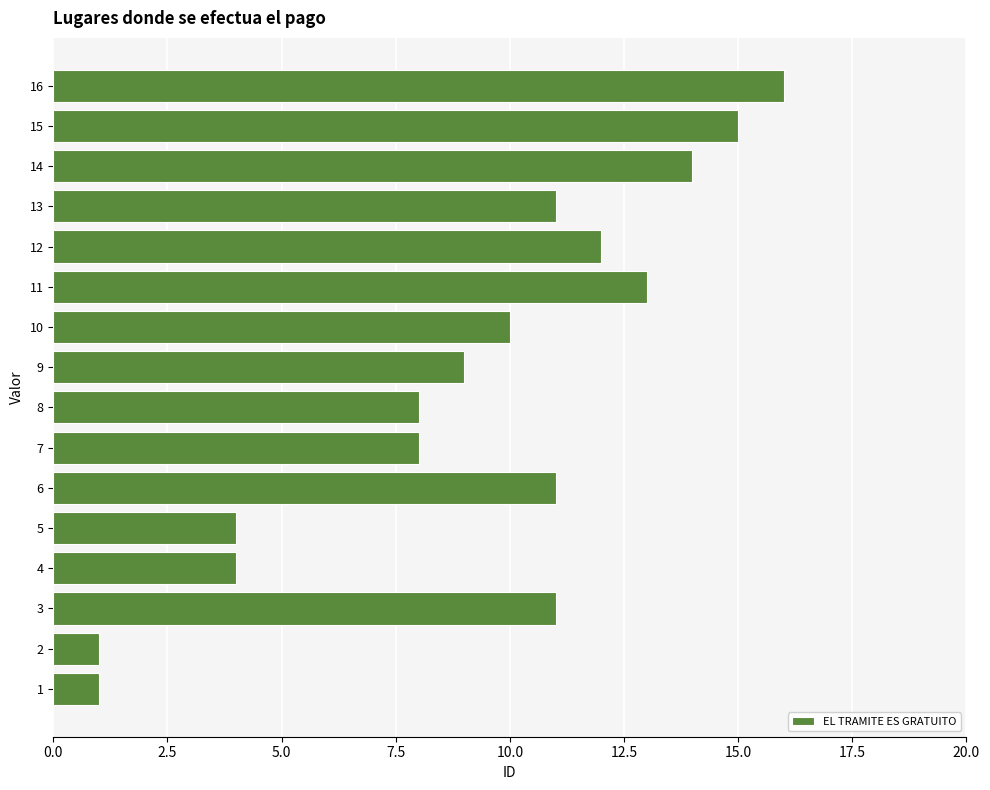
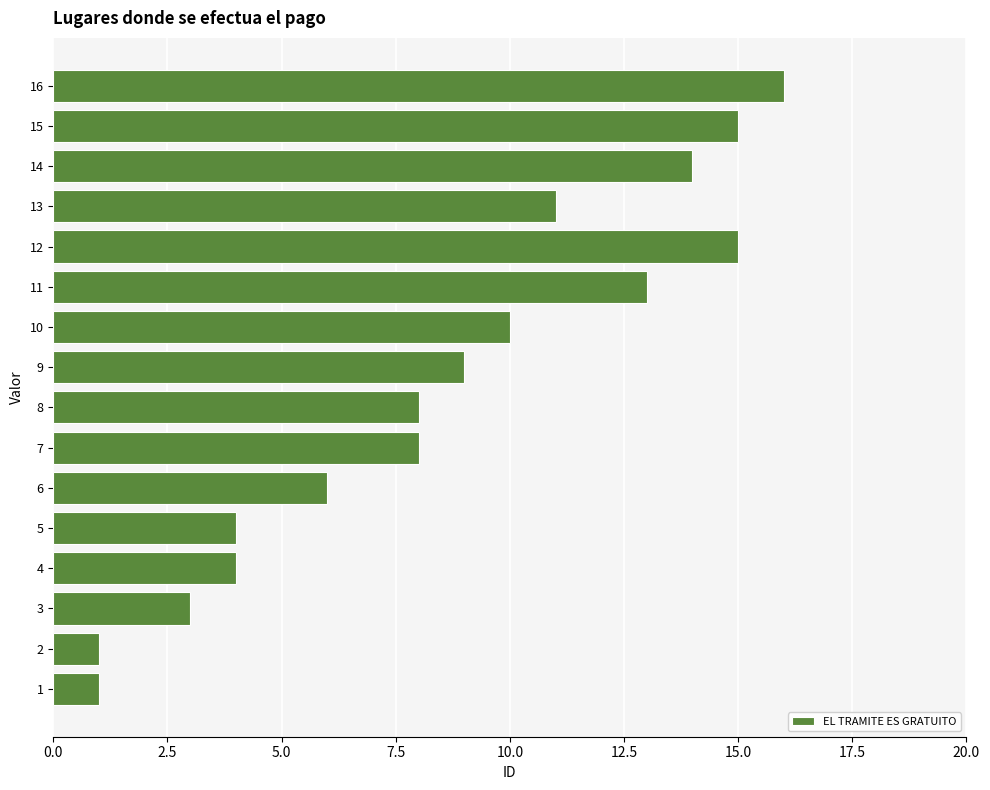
12: 12 -> 15
6: 11 -> 6
3: 11 -> 3
